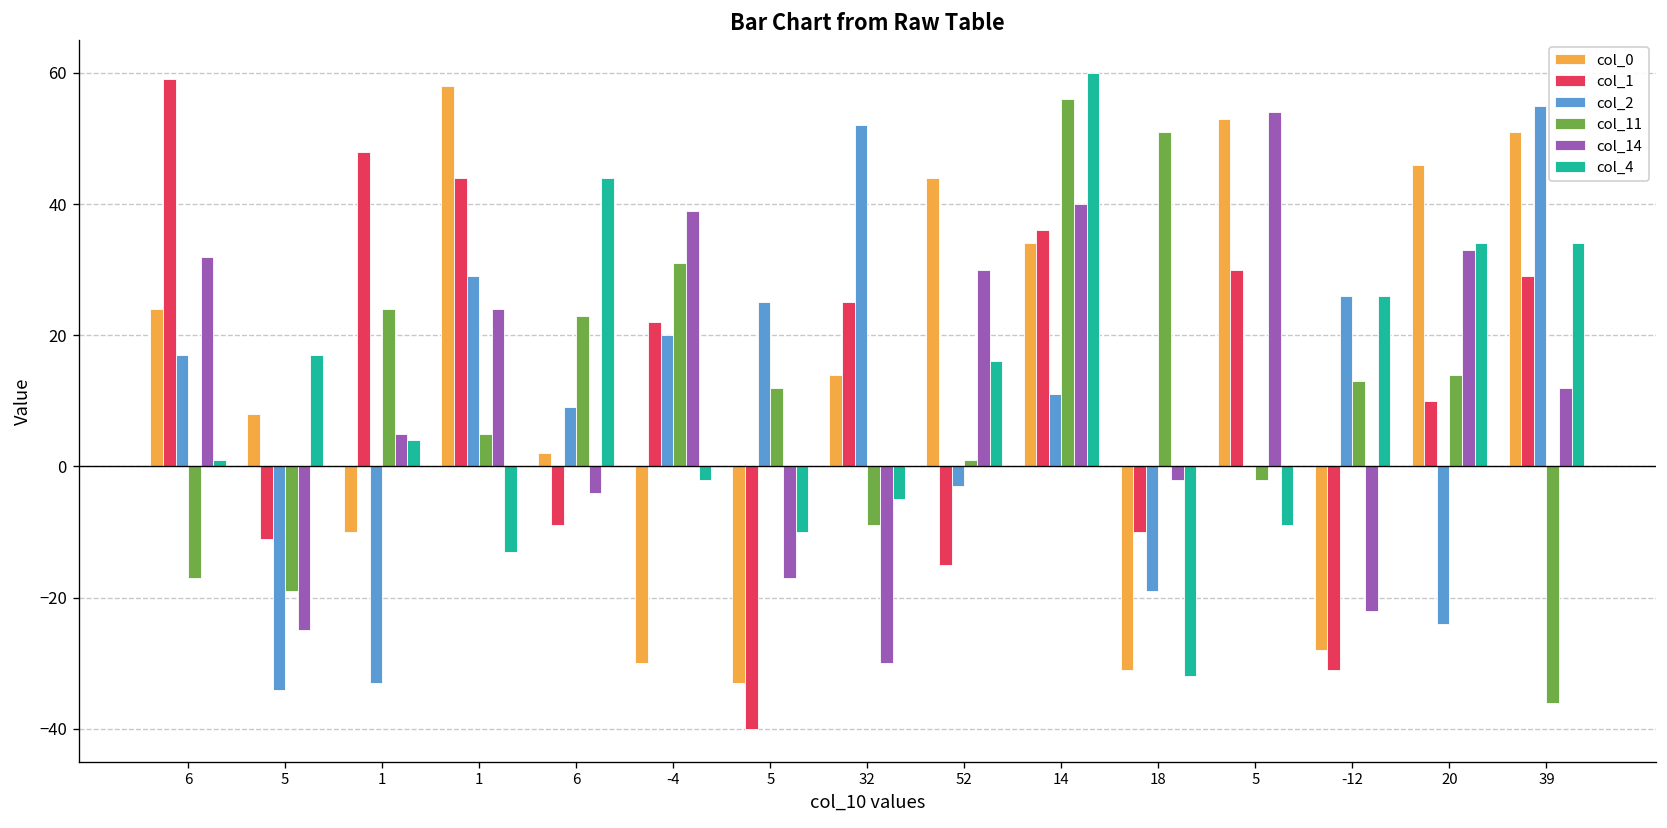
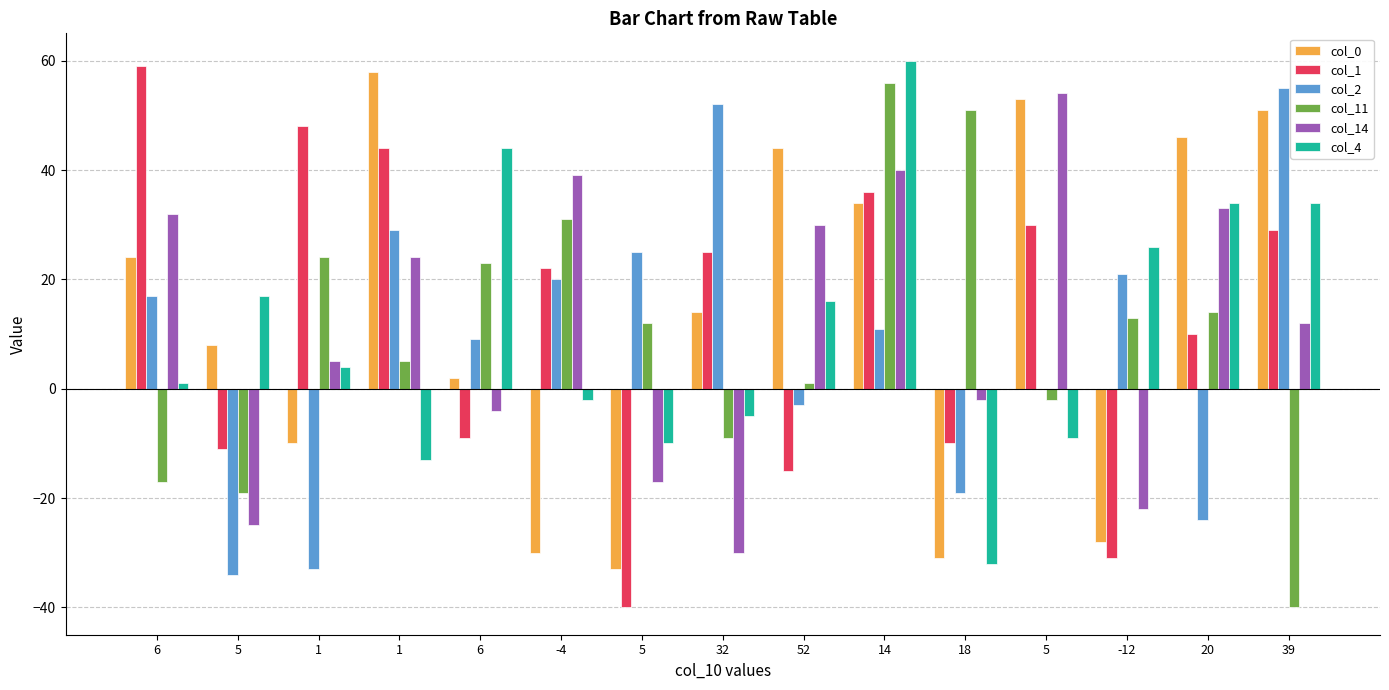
col_2, -12: 26 -> 21
col_11, 39: -36 -> -40
